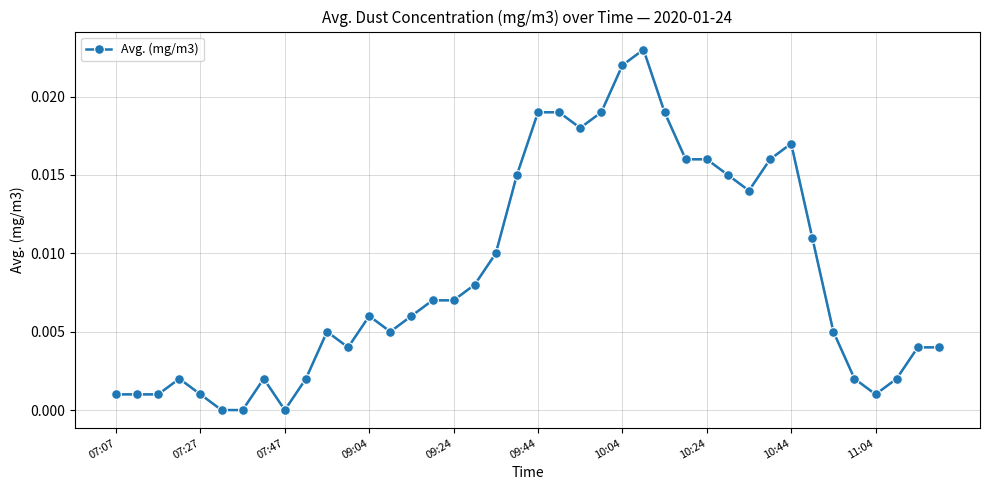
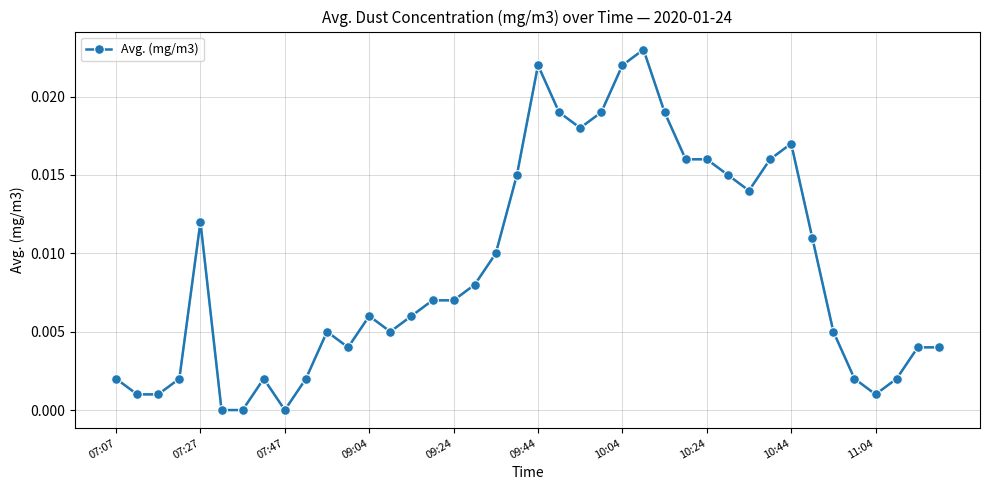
07:07: 0.001 -> 0.002
07:27: 0.001 -> 0.012
09:44: 0.019 -> 0.022
